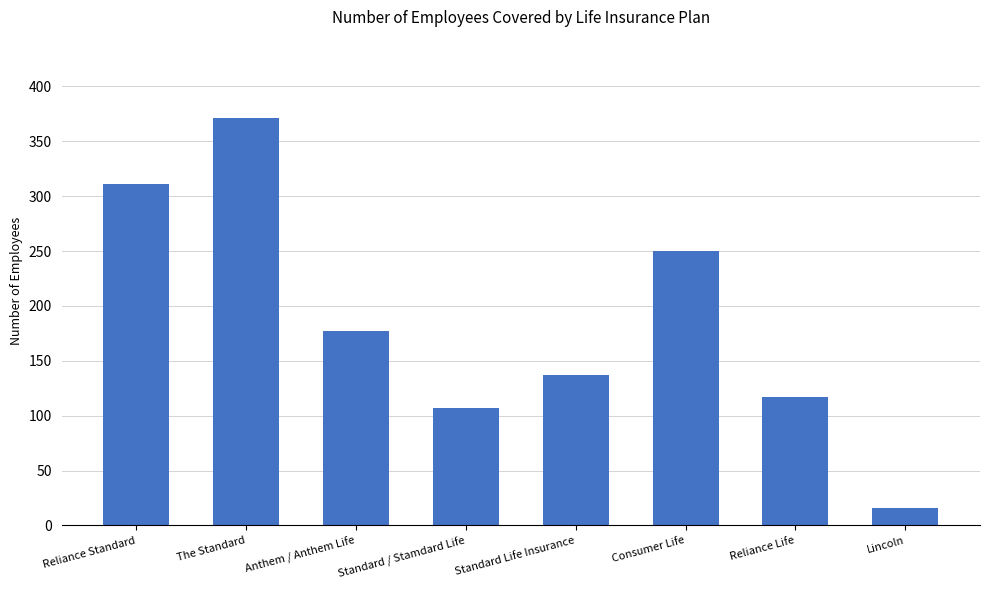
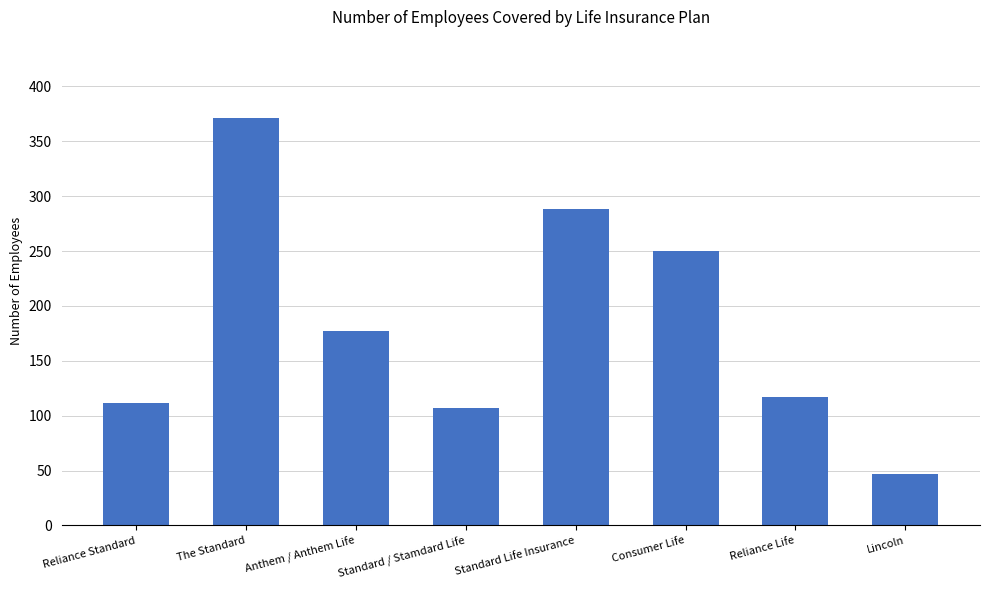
Reliance Standard: 311 -> 112
Standard Life Insurance: 137 -> 288
Lincoln: 16 -> 47
